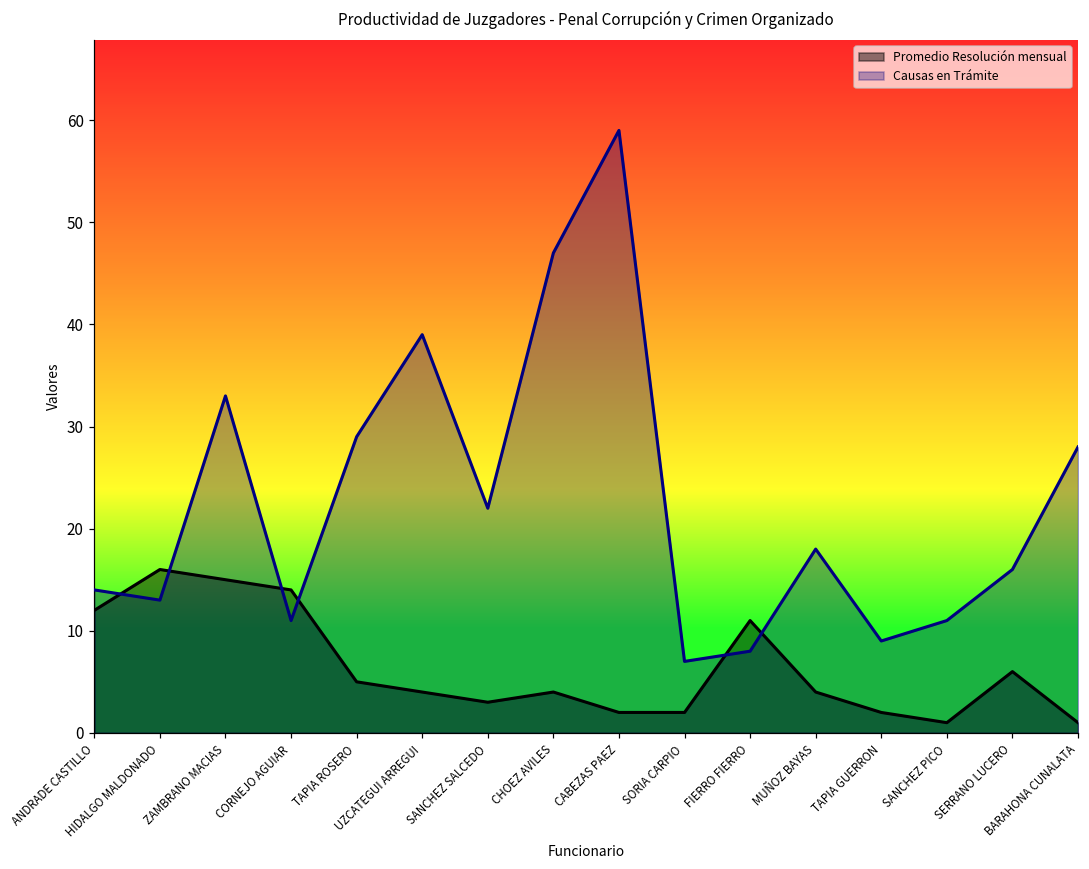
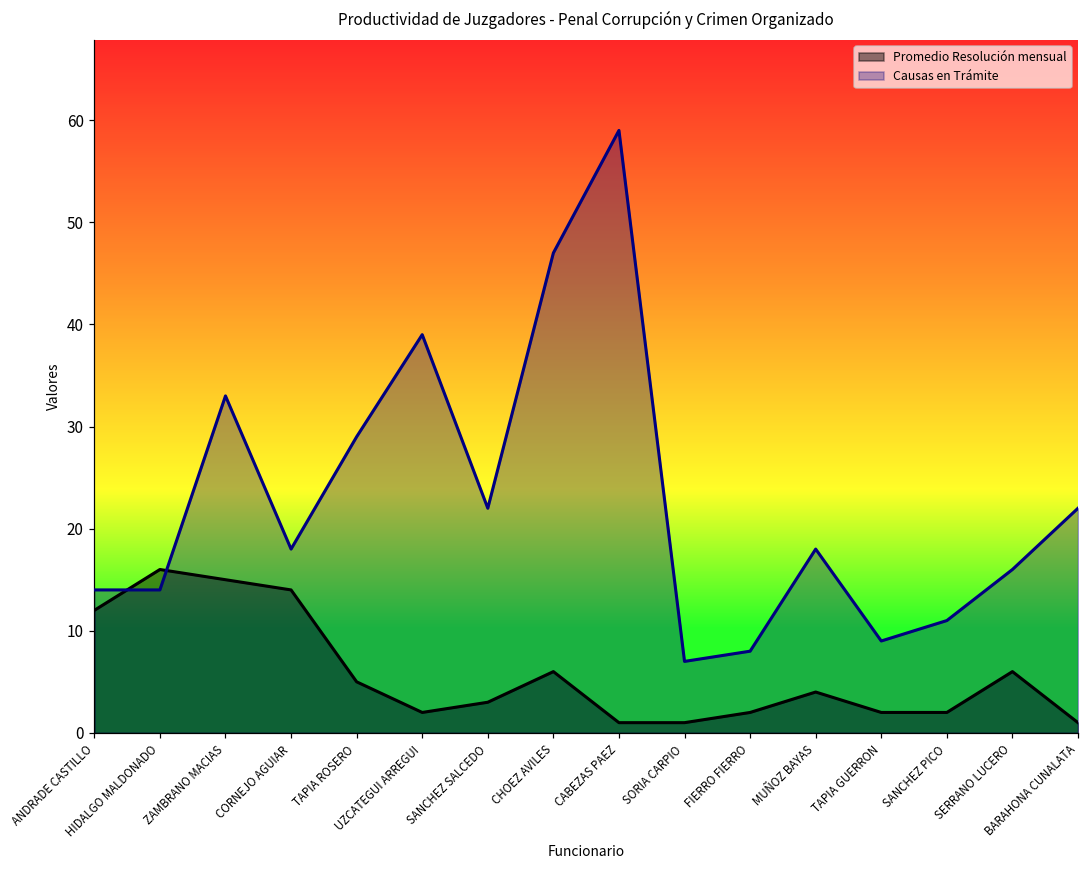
Causas en Trámite, HIDALGO MALDONADO: 13 -> 14
Causas en Trámite, CORNEJO AGUIAR: 11 -> 18
Promedio Resolución mensual, UZCATEGUI ARREGUI: 4 -> 2
Promedio Resolución mensual, CHOEZ AVILES: 4 -> 6
Promedio Resolución mensual, CABEZAS PAEZ: 2 -> 1
Promedio Resolución mensual, SORIA CARPIO: 2 -> 1
Promedio Resolución mensual, FIERRO FIERRO: 11 -> 2
Promedio Resolución mensual, SANCHEZ PICO: 1 -> 2
Causas en Trámite, BARAHONA CUNALATA: 28 -> 22
